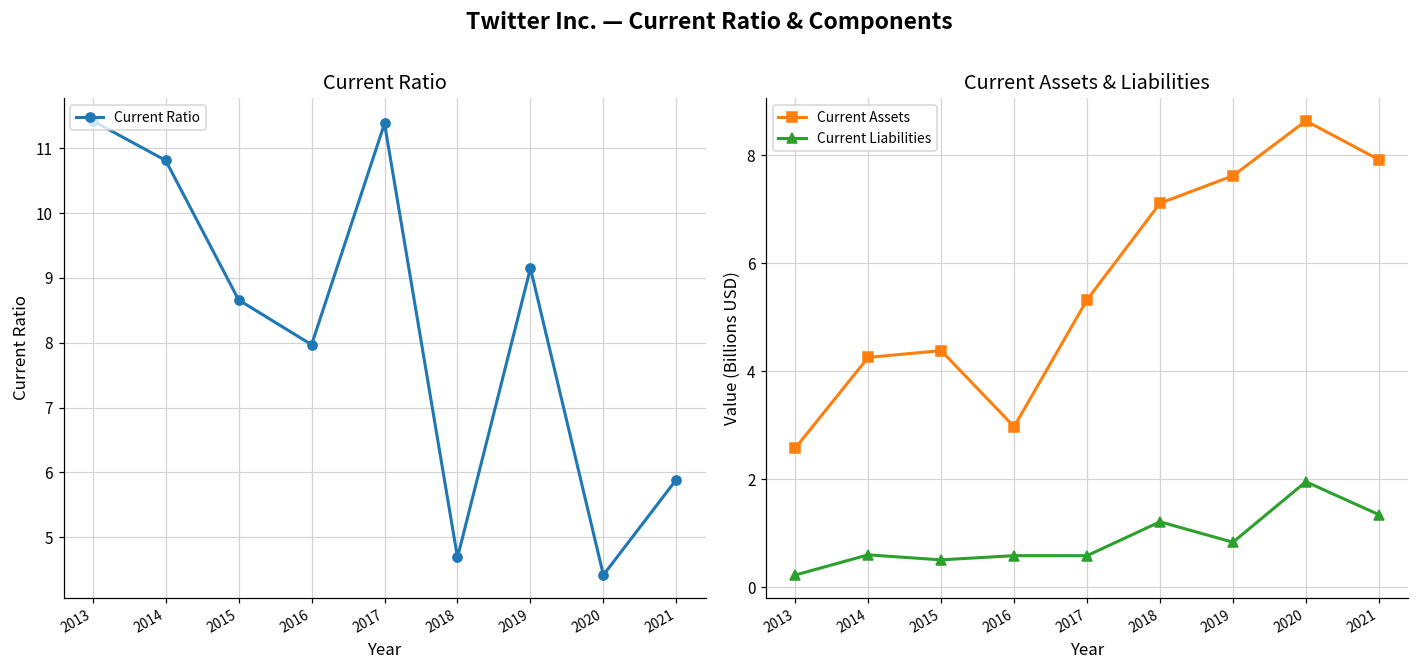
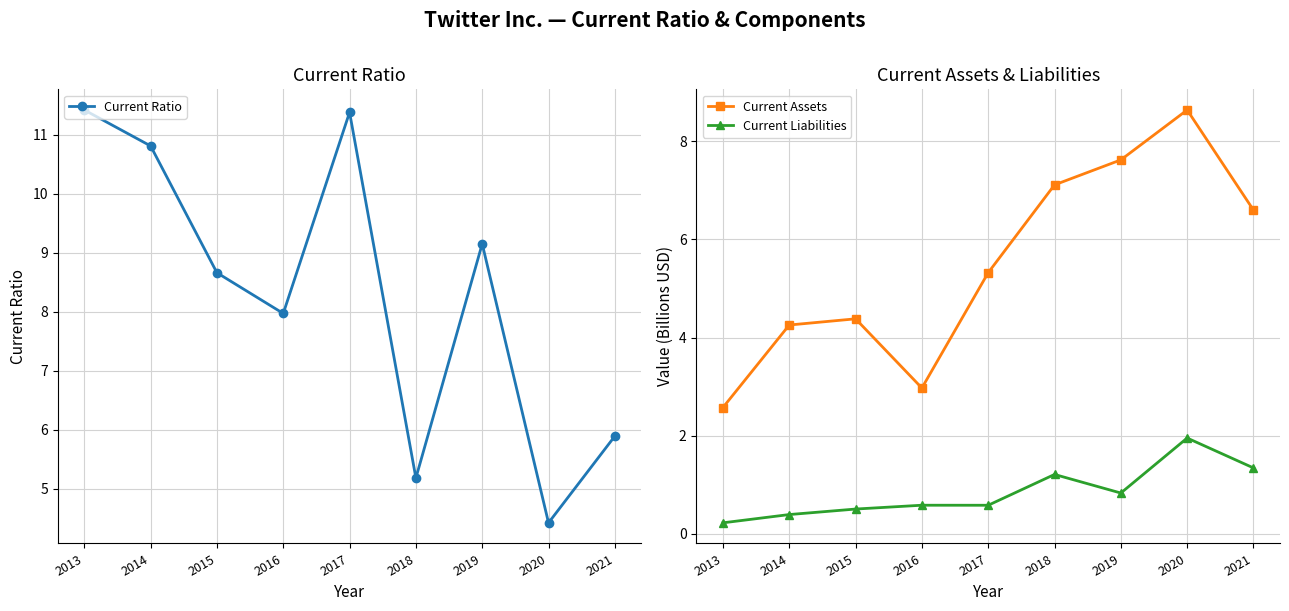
Current Ratio, 2018: 4.7 -> 5.2
Current Assets & Liabilities, Current Liabilities, 2014: 0.6 -> 0.4
Current Assets & Liabilities, Current Assets, 2021: 7.9 -> 6.6
